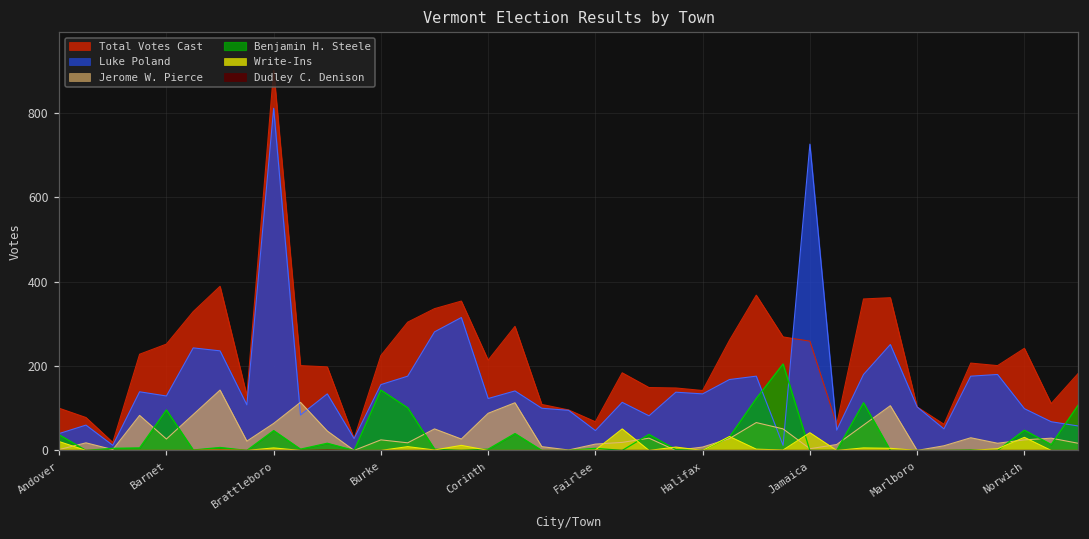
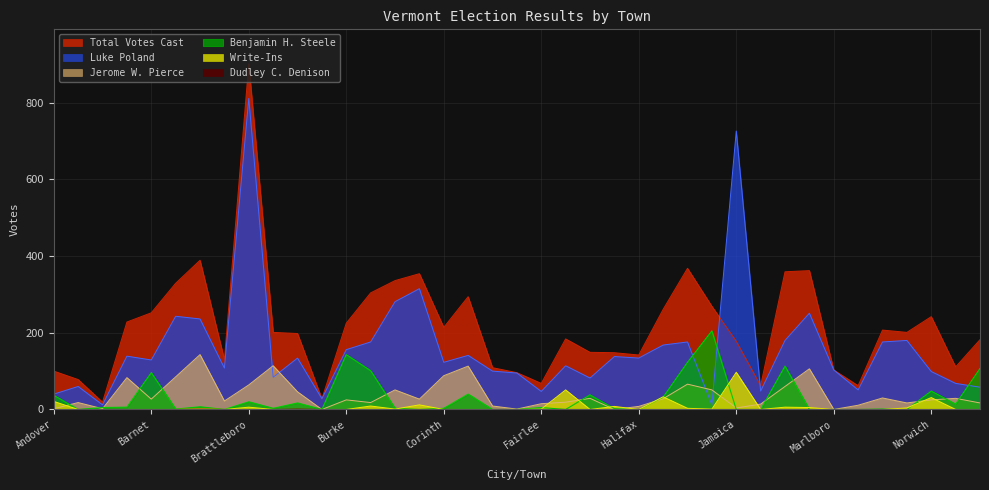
Benjamin H. Steele, Brattleboro: 50 -> 20
Total Votes Cast, Jamaica: 260 -> 180
Write-Ins, Jamaica: 40 -> 100
